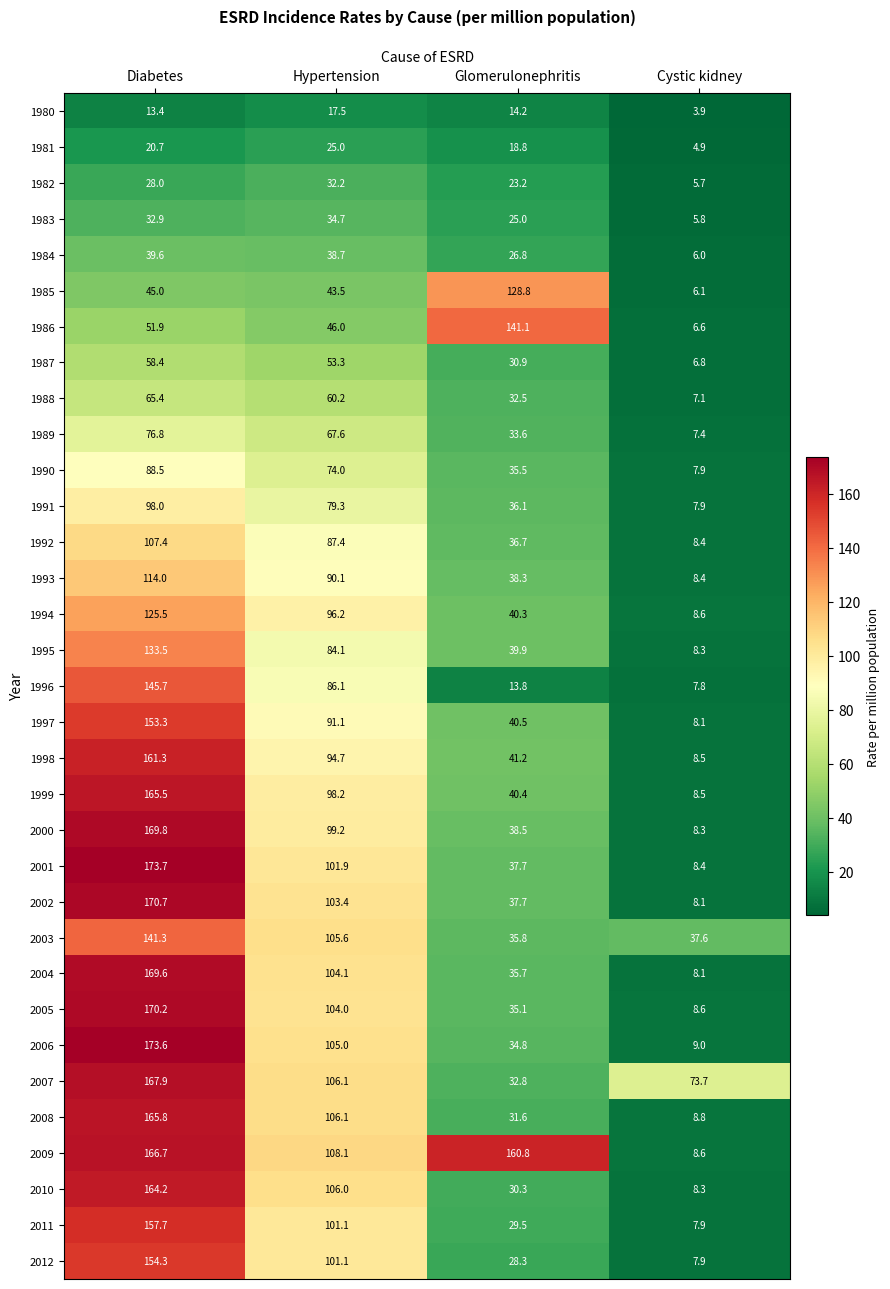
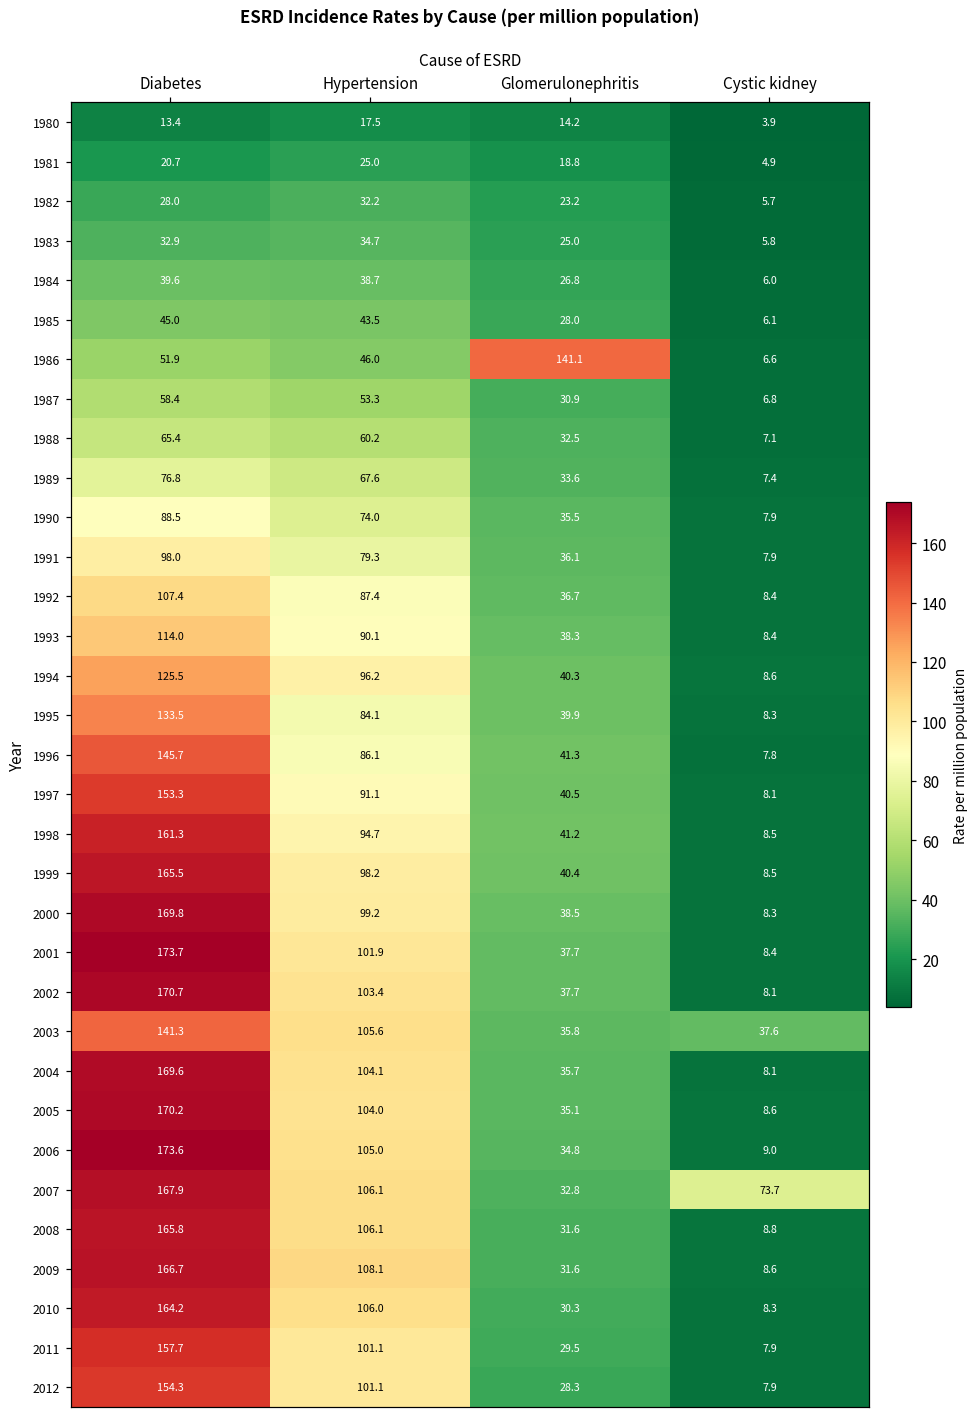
1985, Glomerulonephritis: 128.8 -> 28.0
1996, Glomerulonephritis: 13.8 -> 41.3
2009, Glomerulonephritis: 160.8 -> 31.6
